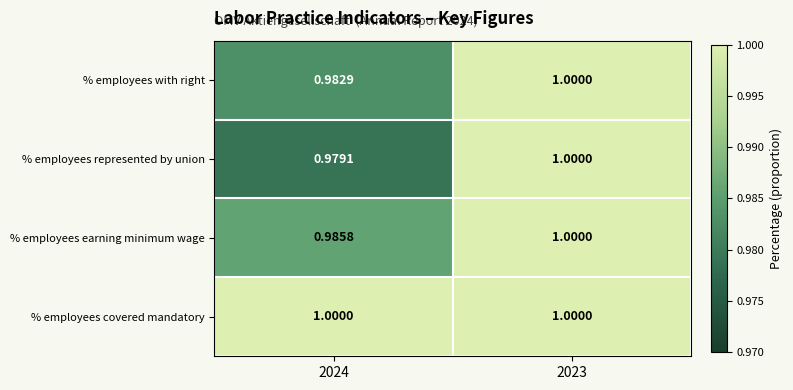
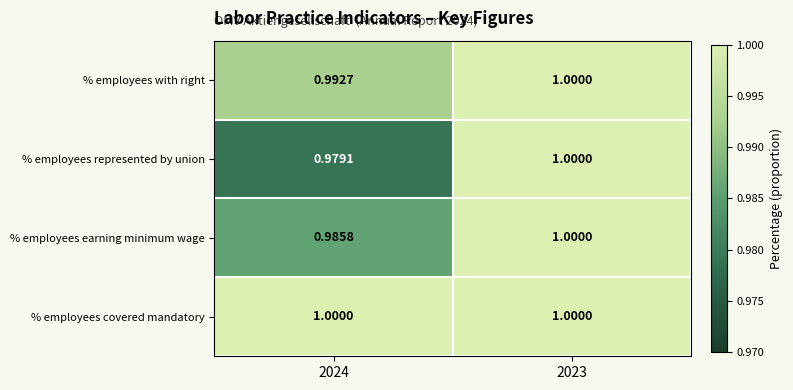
% employees with right, 2024: 0.9829 -> 0.9927
